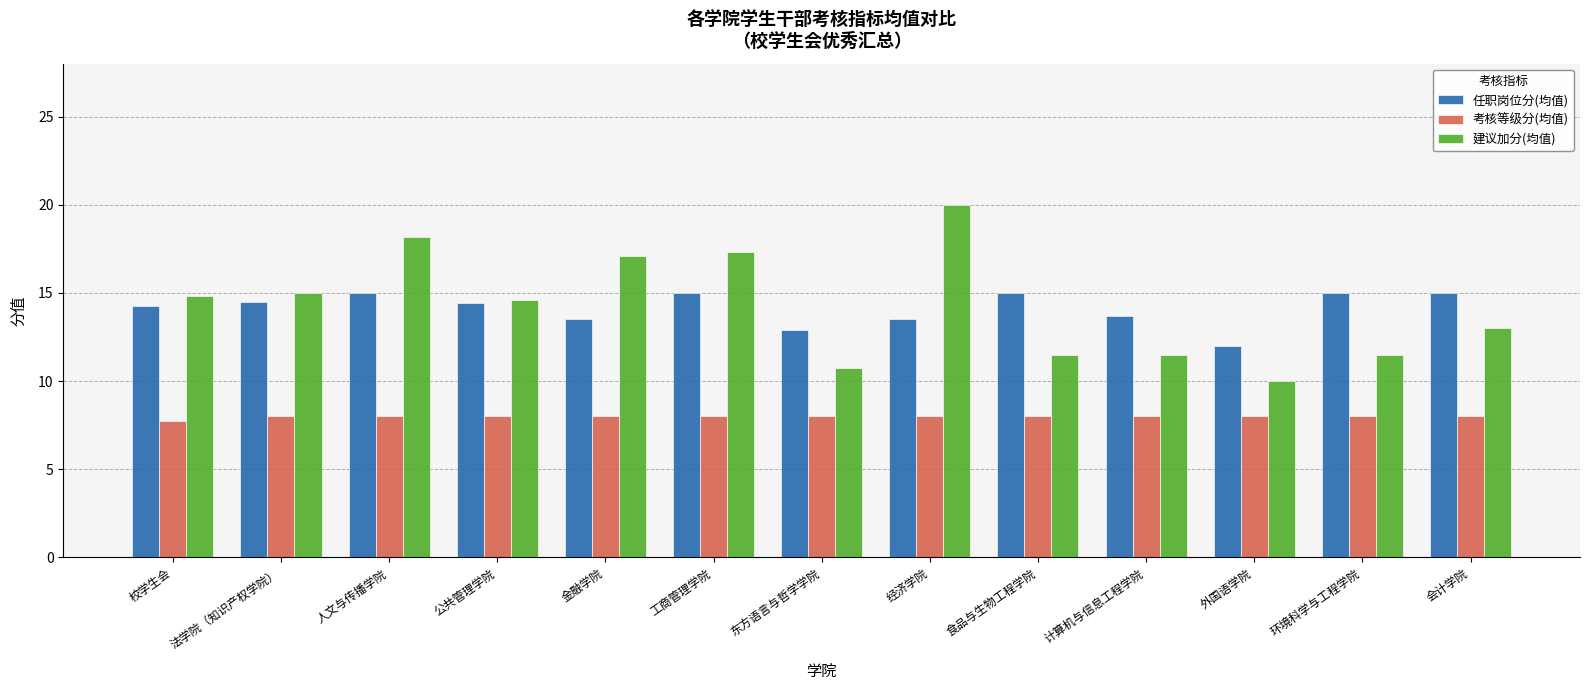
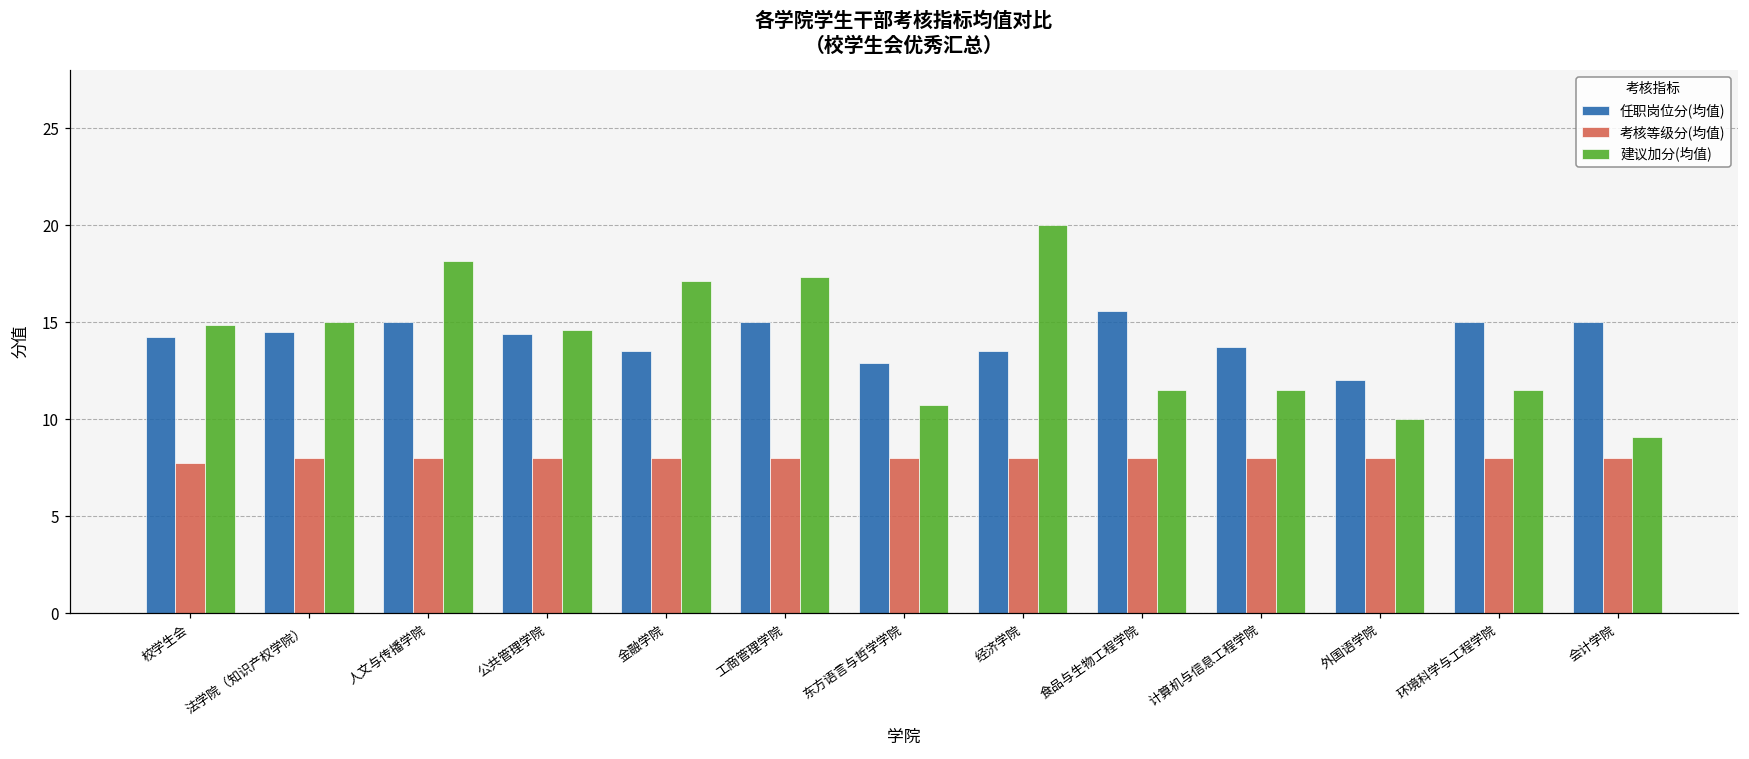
任职岗位分(均值), 食品与生物工程学院: 15.0 -> 15.6
建议加分(均值), 会计学院: 13.0 -> 9.1
